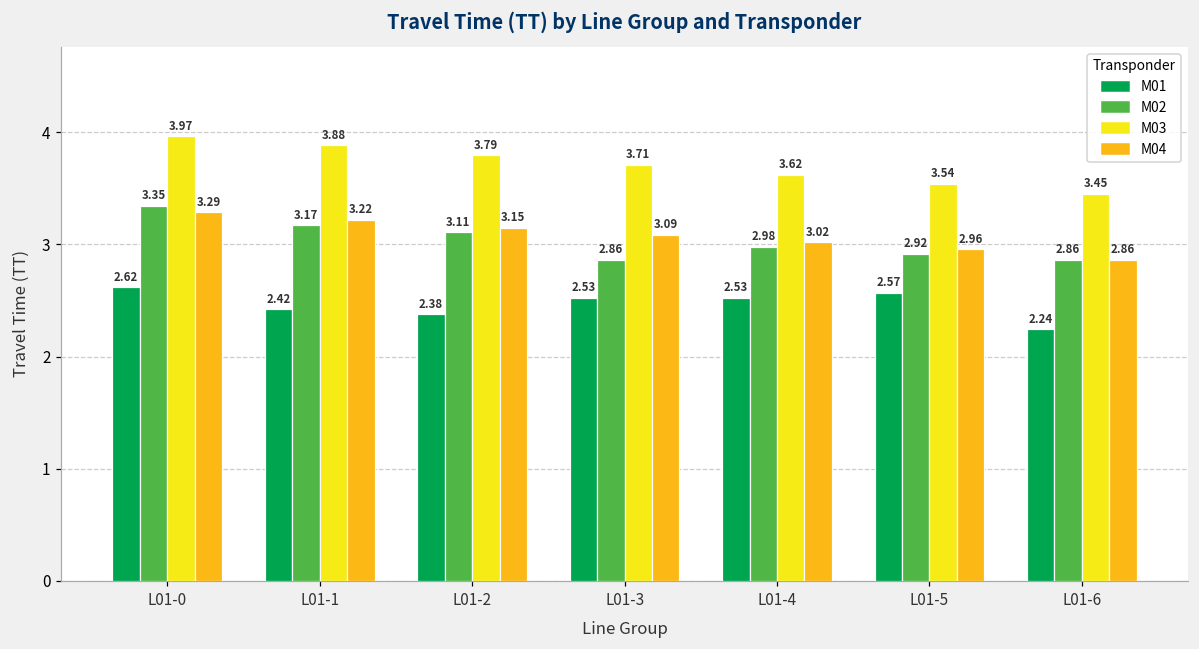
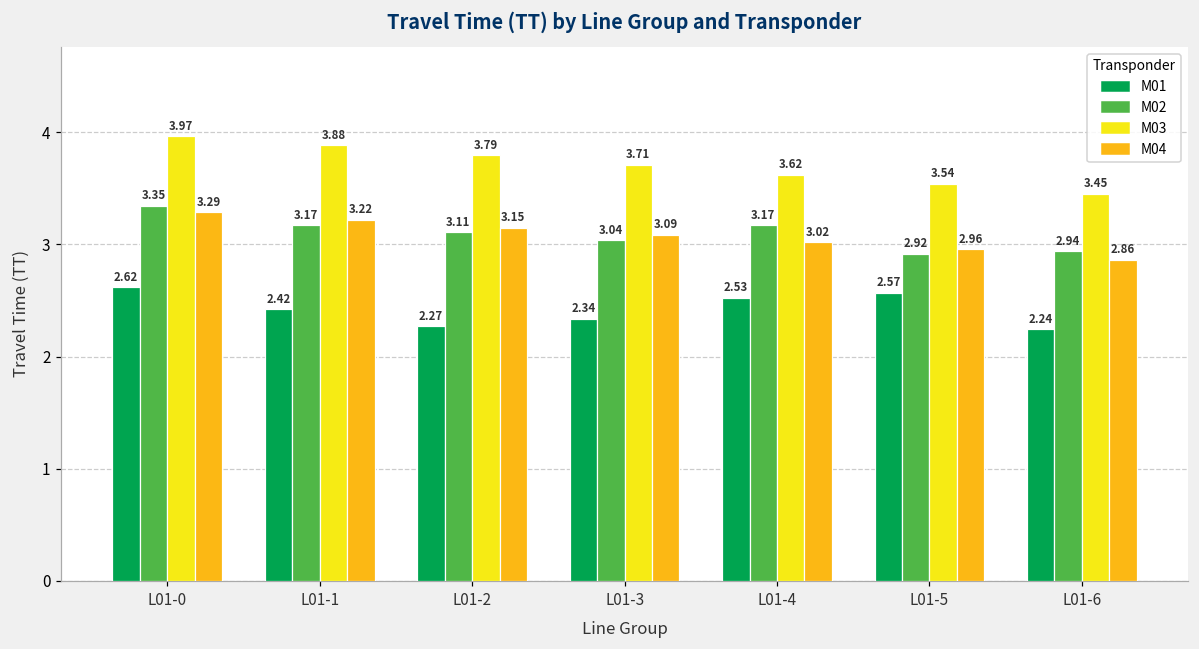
M01, L01-2: 2.38 -> 2.27
M01, L01-3: 2.53 -> 2.34
M02, L01-3: 2.86 -> 3.04
M02, L01-4: 2.98 -> 3.17
M02, L01-6: 2.86 -> 2.94
